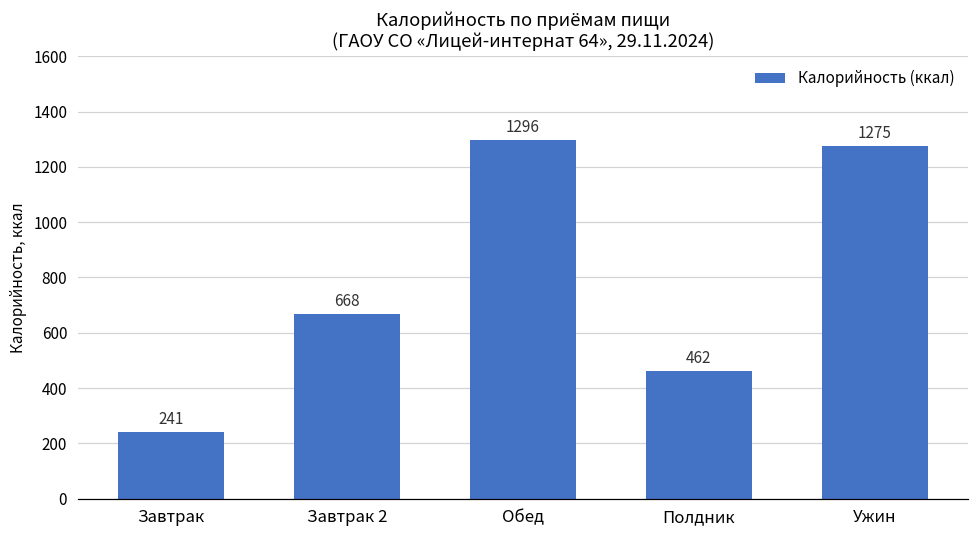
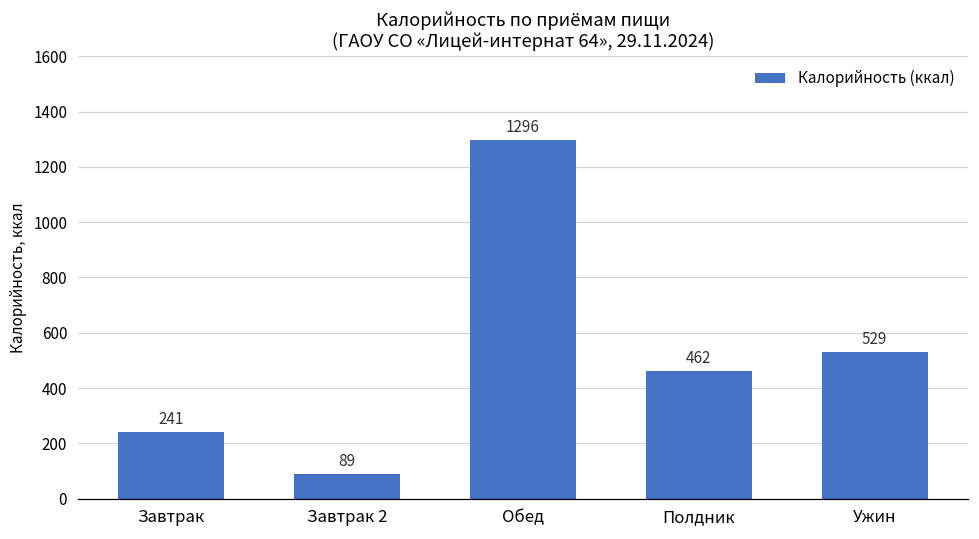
Завтрак 2: 668 -> 89
Ужин: 1275 -> 529
